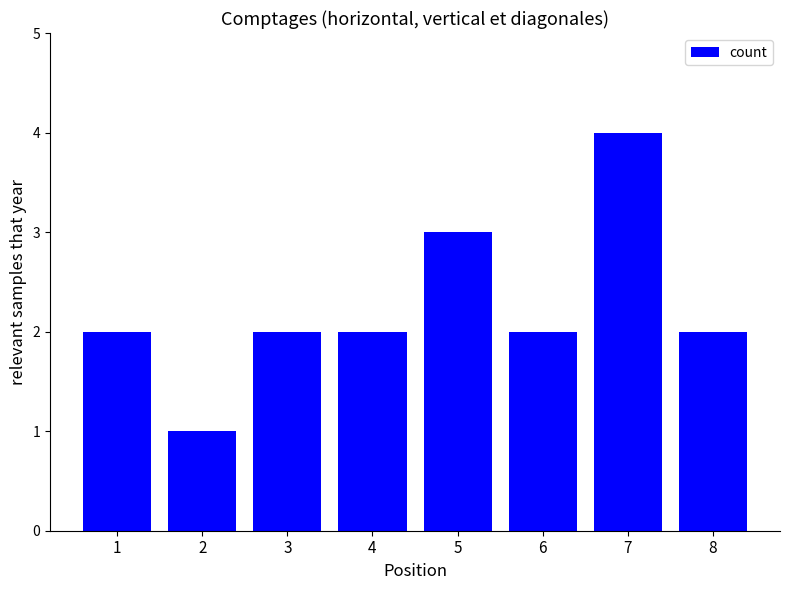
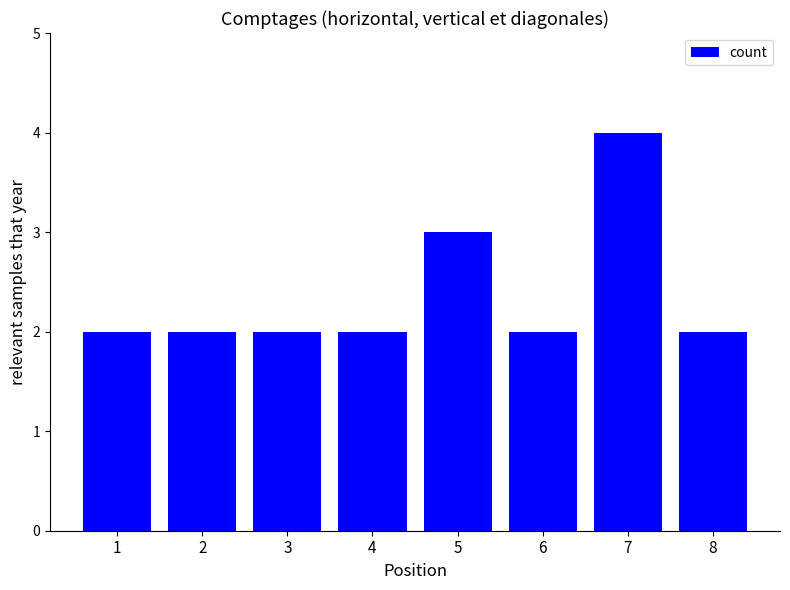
2: 1 -> 2
